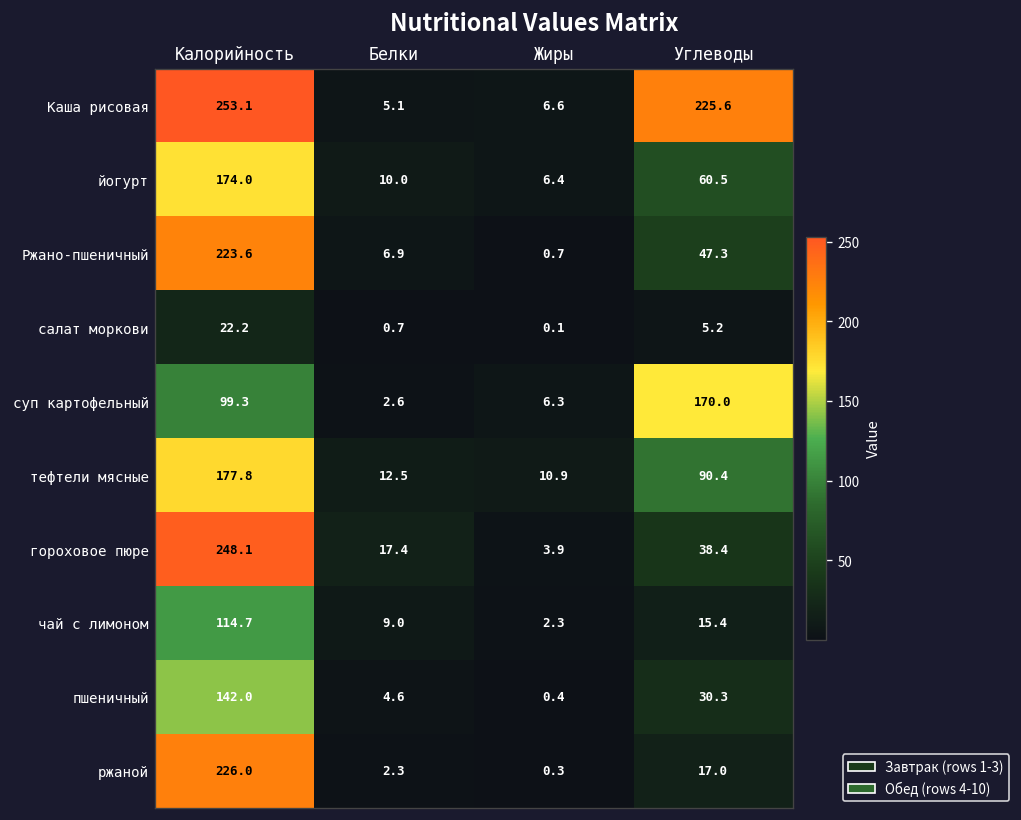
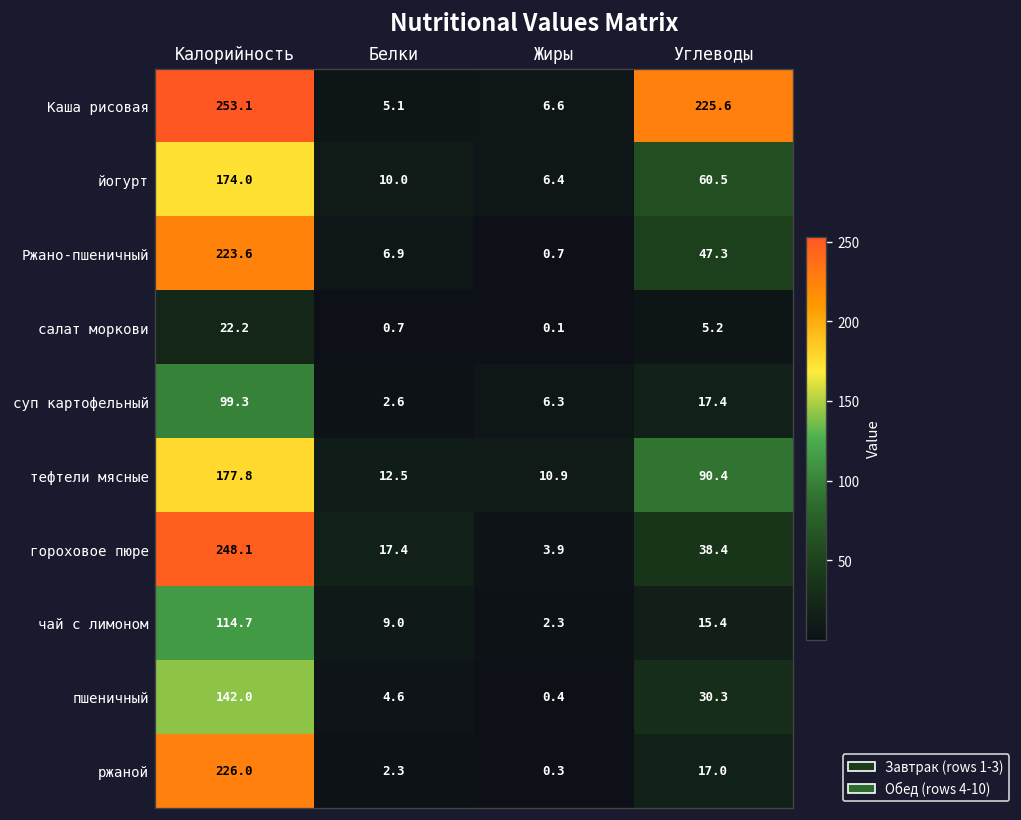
суп картофельный, Углеводы: 170.0 -> 17.4
